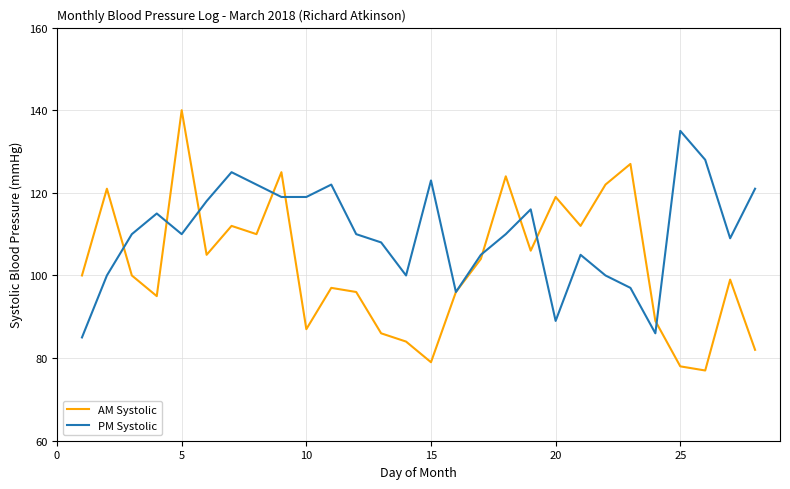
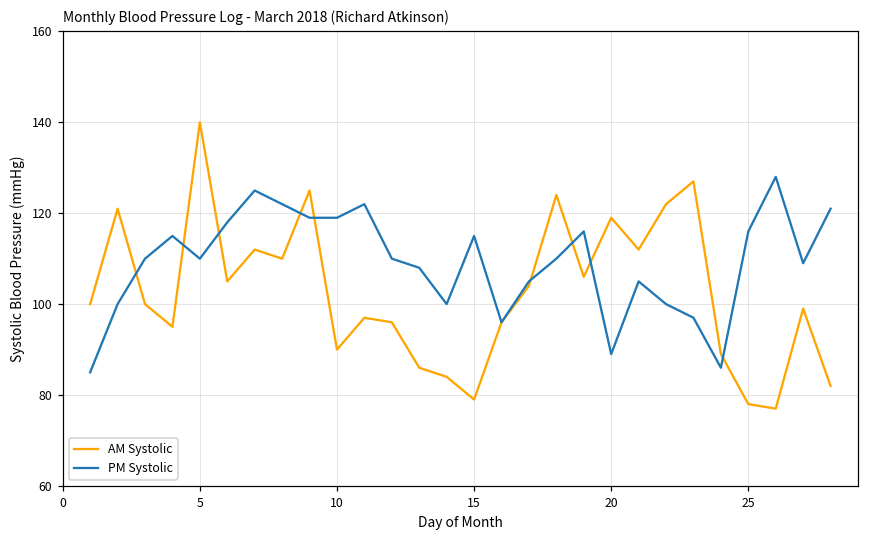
AM Systolic, 10: 87 -> 90
PM Systolic, 15: 123 -> 115
PM Systolic, 25: 135 -> 116
